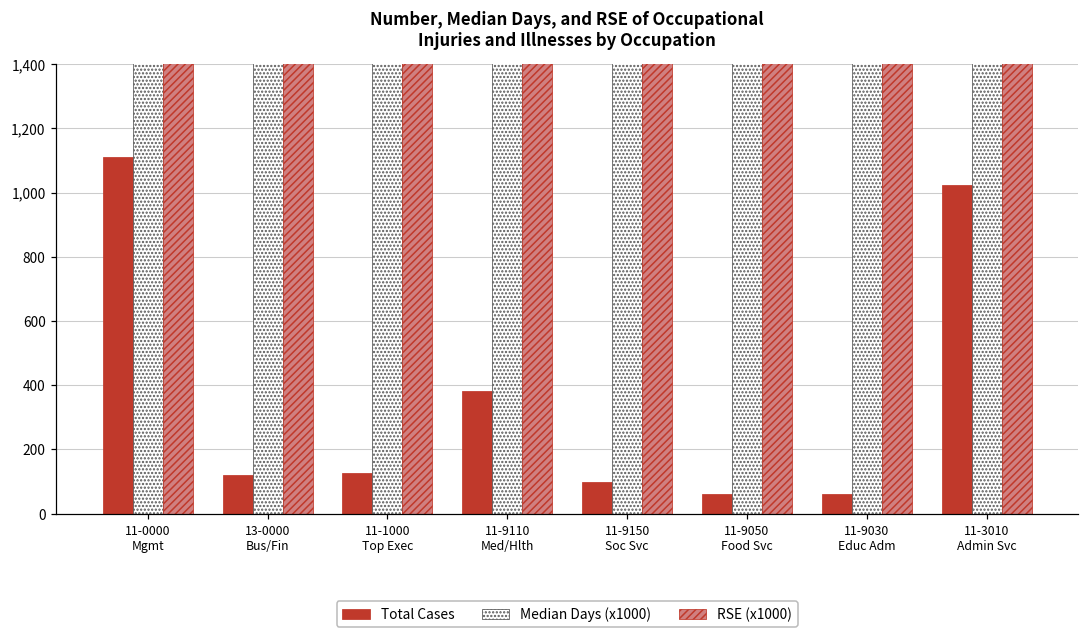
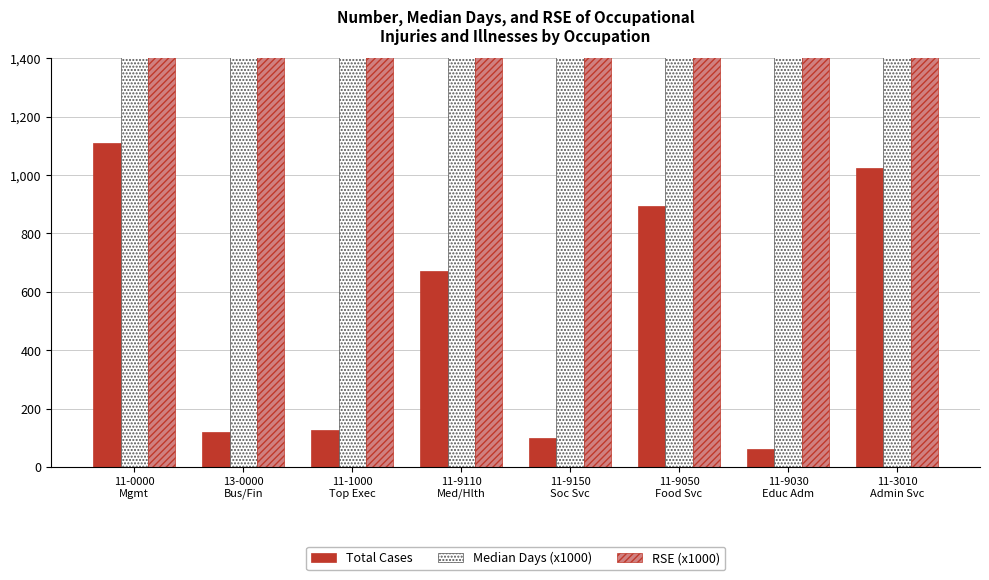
Total Cases, 11-9110 Med/Hlth: 380 -> 670
Total Cases, 11-9050 Food Svc: 60 -> 890
